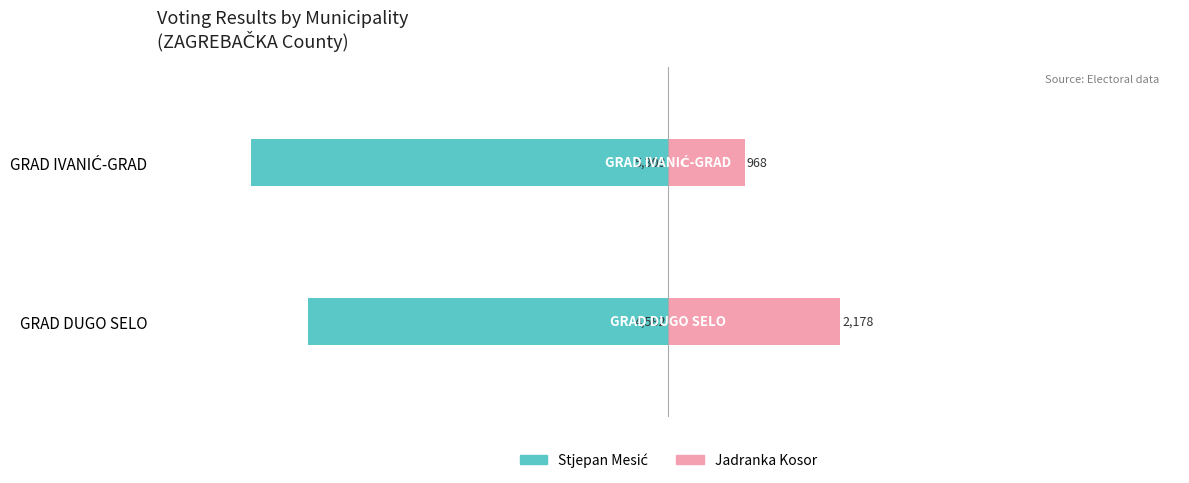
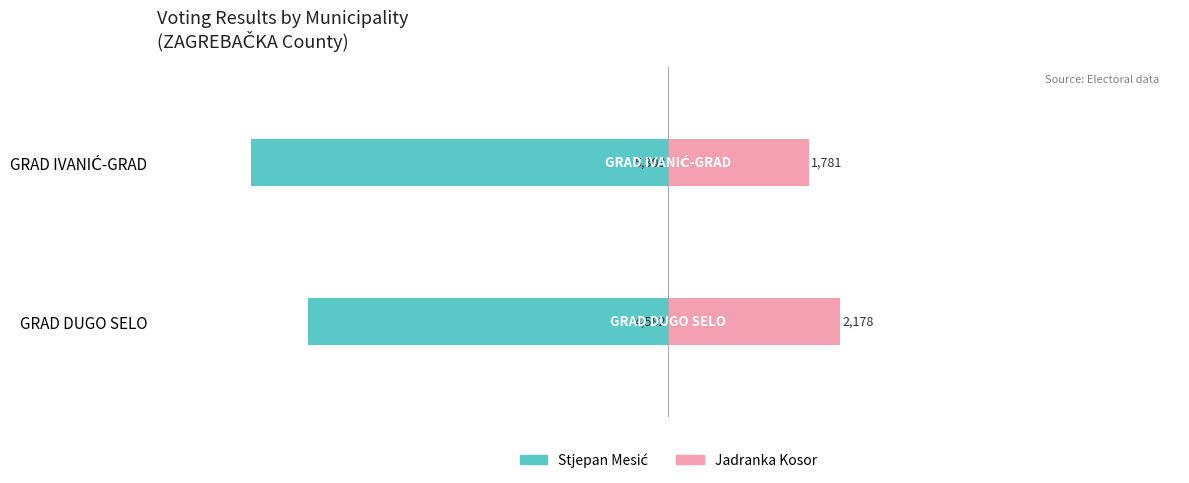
Jadranka Kosor, GRAD IVANIĆ-GRAD: 968 -> 1,781
